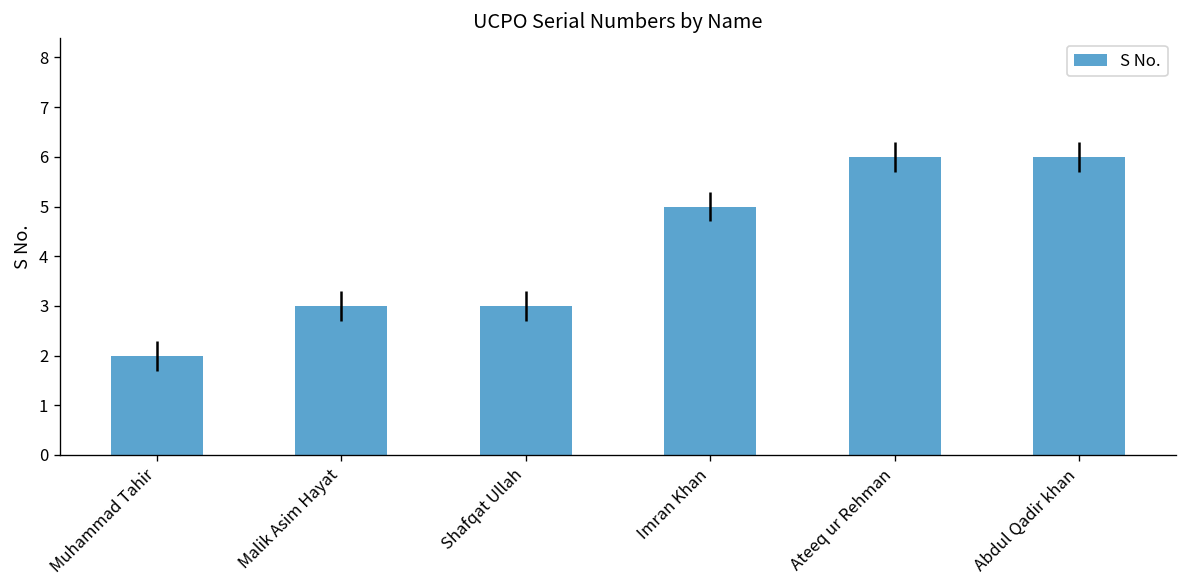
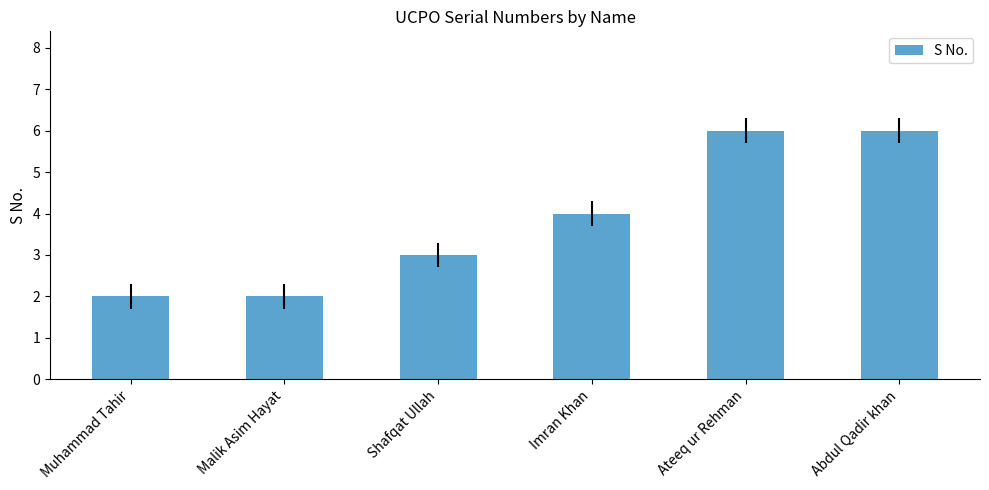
Malik Asim Hayat: 3 -> 2
Imran Khan: 5 -> 4
